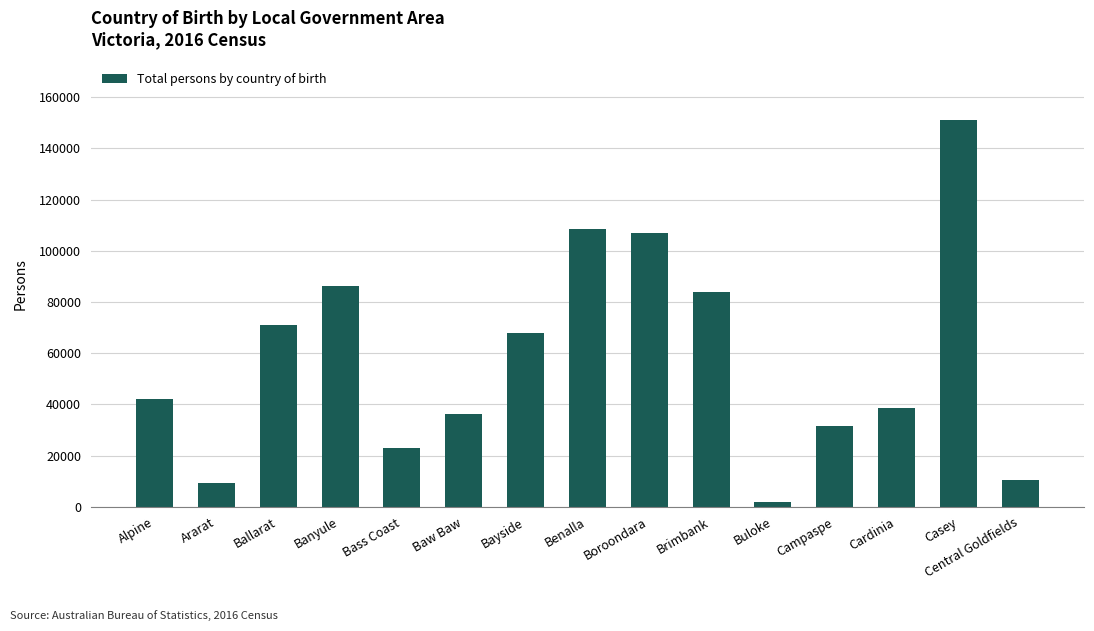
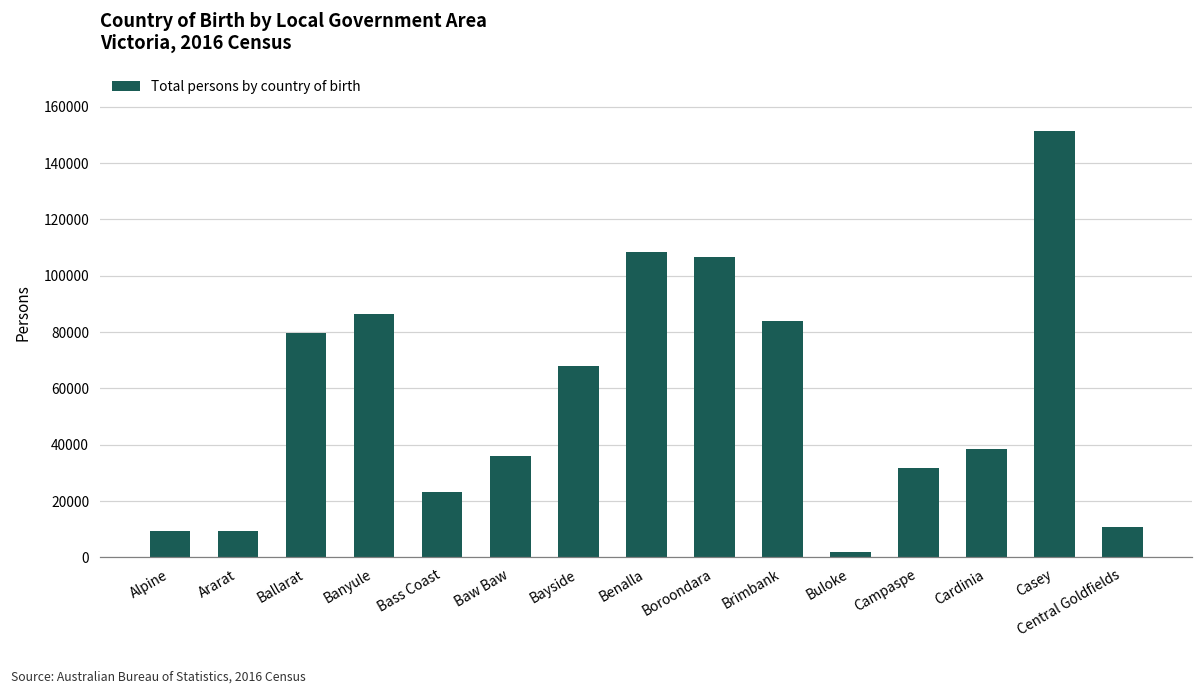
Alpine: 42000 -> 9000
Ballarat: 71000 -> 80000
